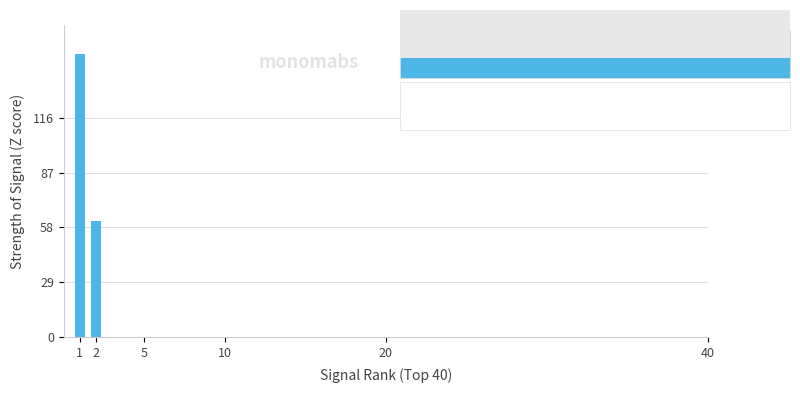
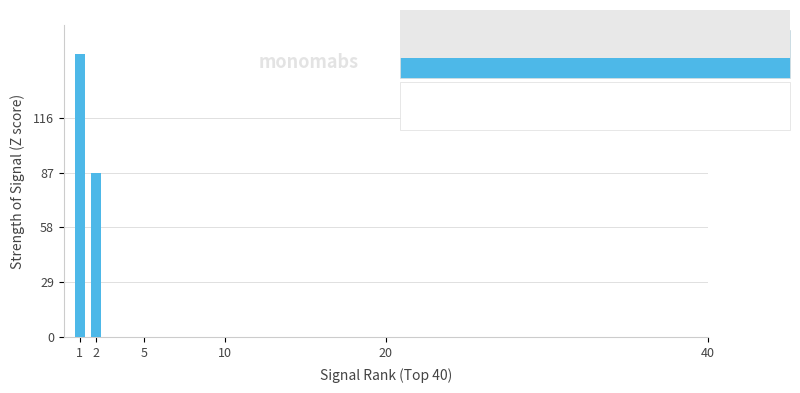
2: 61 -> 87
